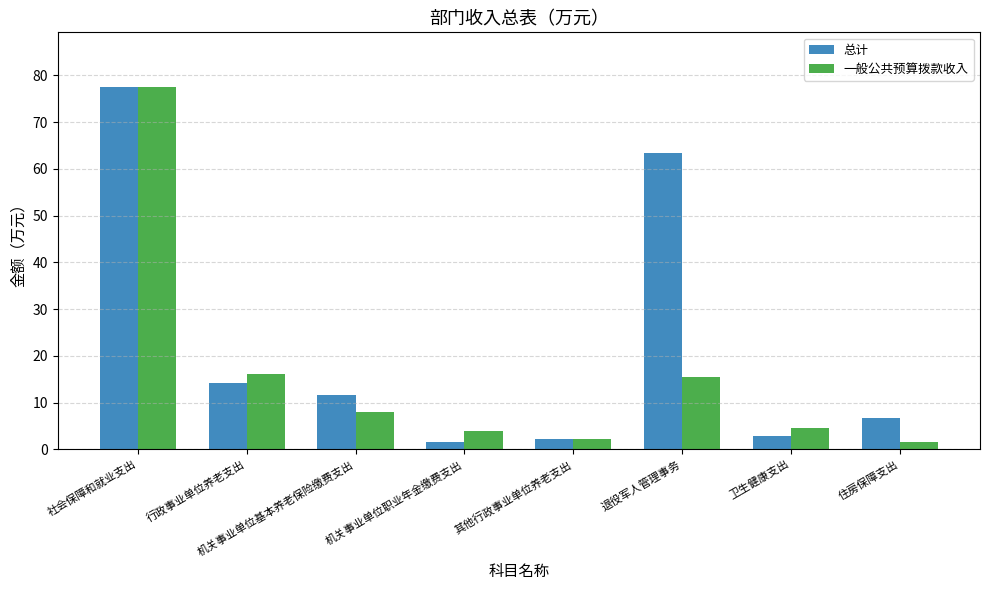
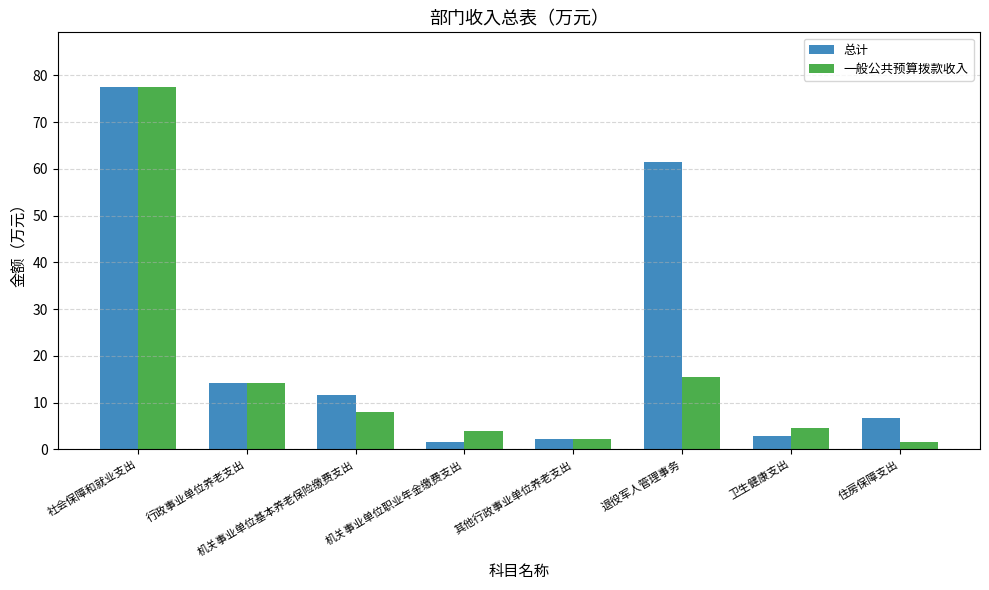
一般公共预算拨款收入, 行政事业单位养老支出: 16 -> 14
总计, 退役军人管理事务: 63 -> 62
